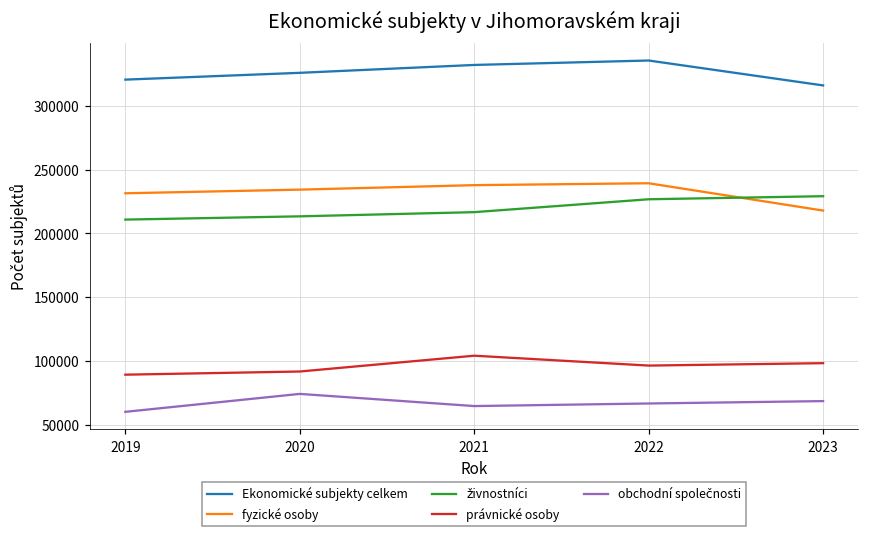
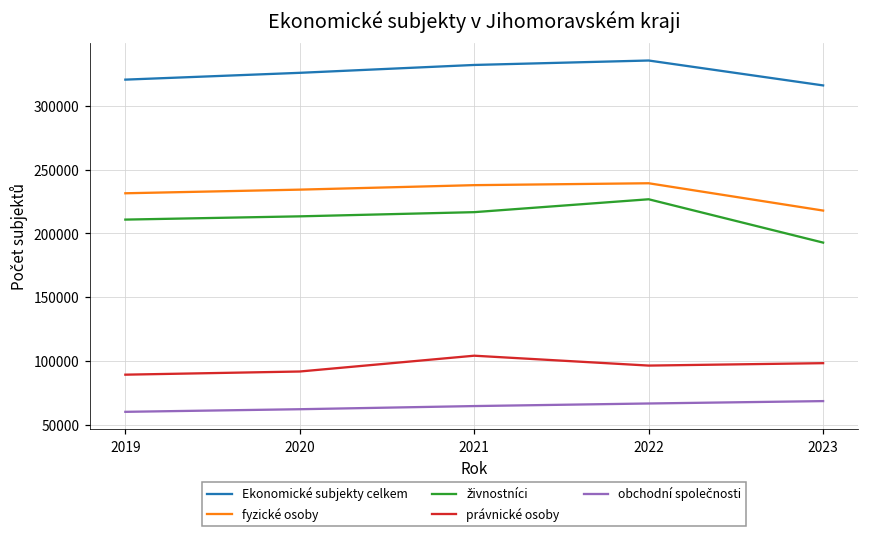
obchodní společnosti, 2020: 74000 -> 62000
živnostníci, 2023: 229000 -> 193000
